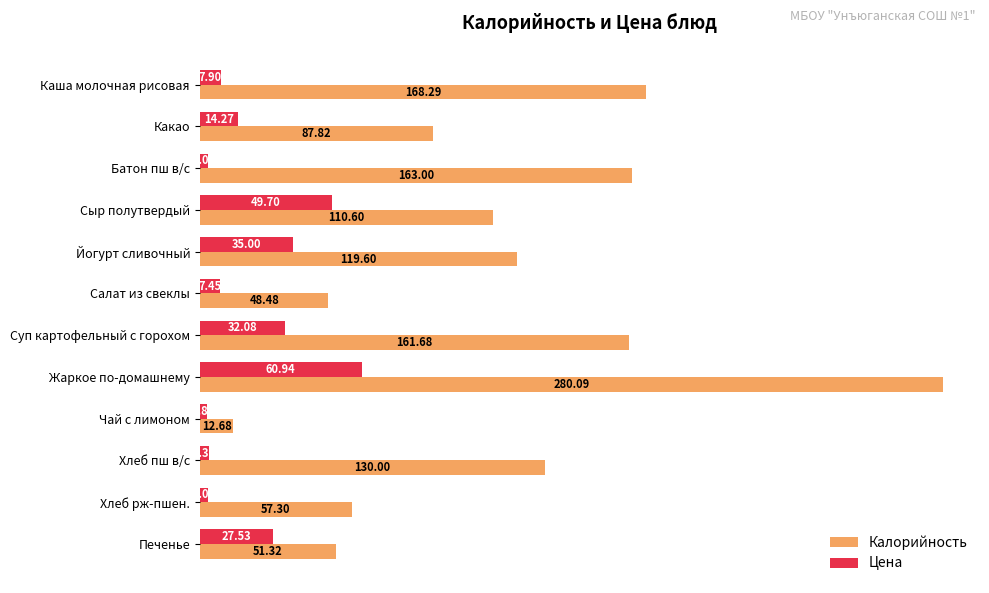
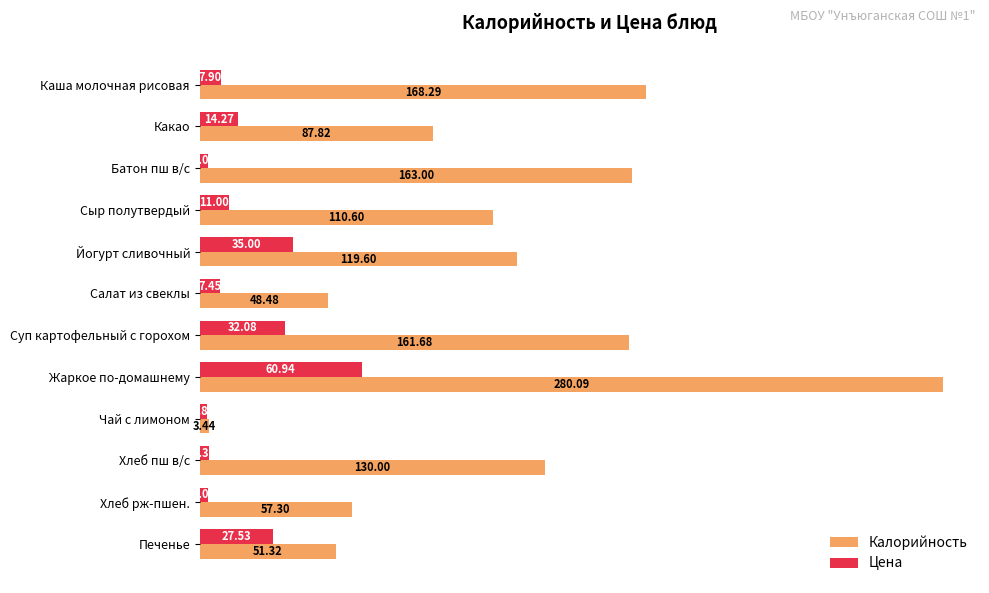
Цена, Сыр полутвердый: 49.70 -> 11.00
Калорийность, Чай с лимоном: 12.68 -> 3.44
